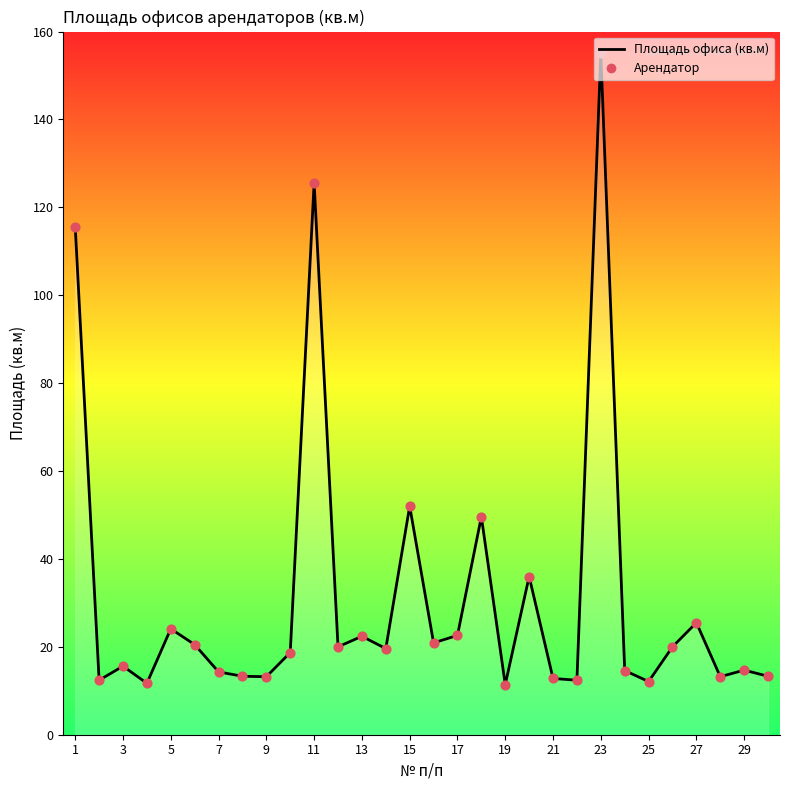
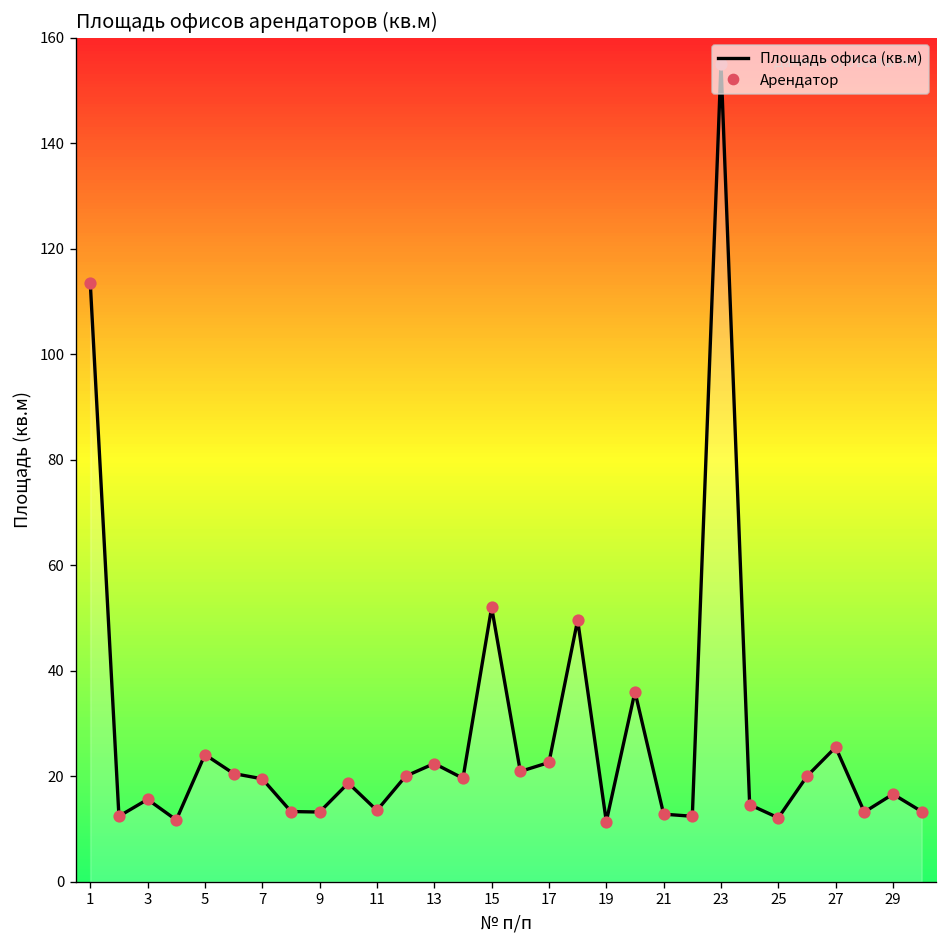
1: 116 -> 114
7: 14 -> 20
11: 126 -> 14
29: 15 -> 17
